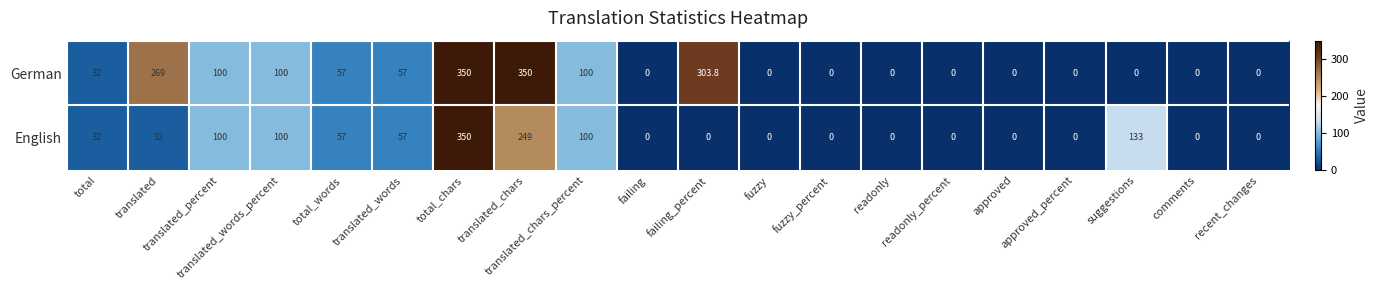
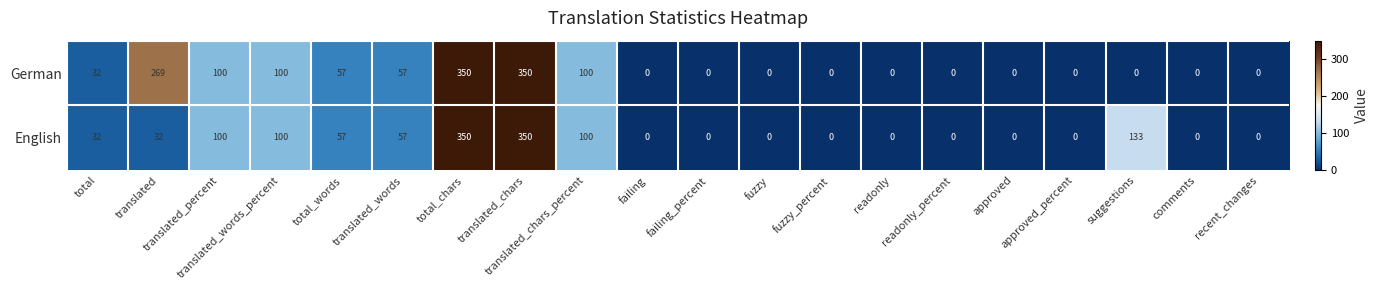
German, failing_percent: 303.8 -> 0
English, translated_chars: 249 -> 350
